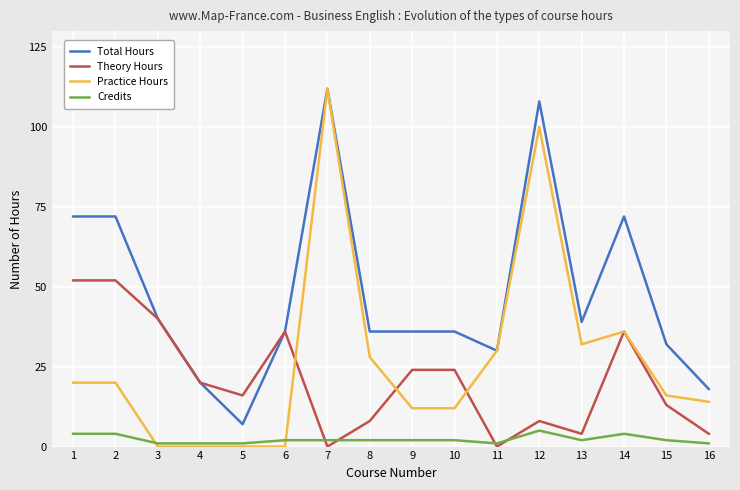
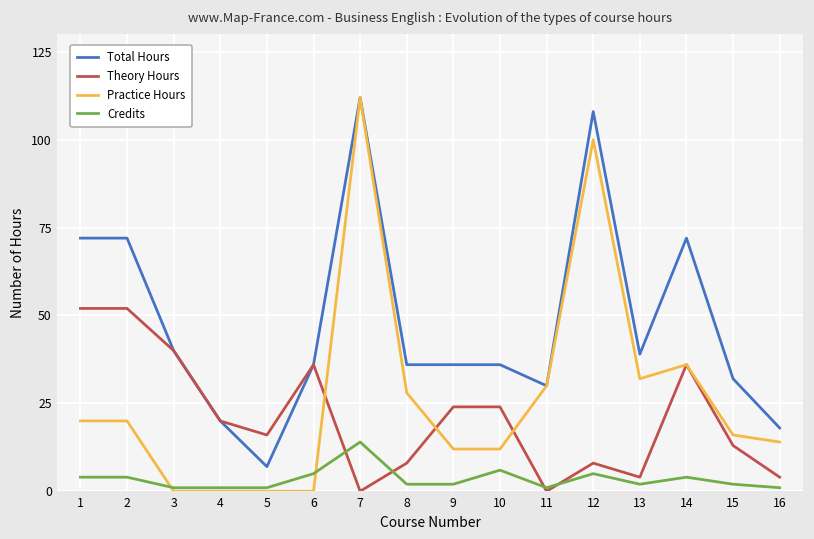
Credits, 6: 2 -> 5
Credits, 7: 2 -> 14
Credits, 10: 2 -> 6
